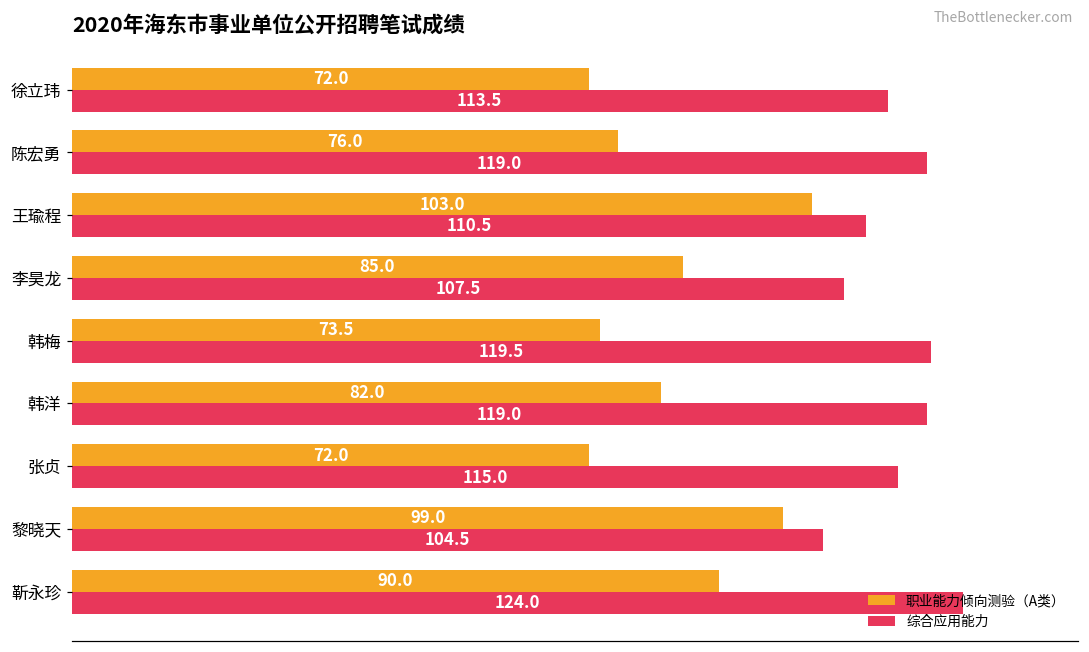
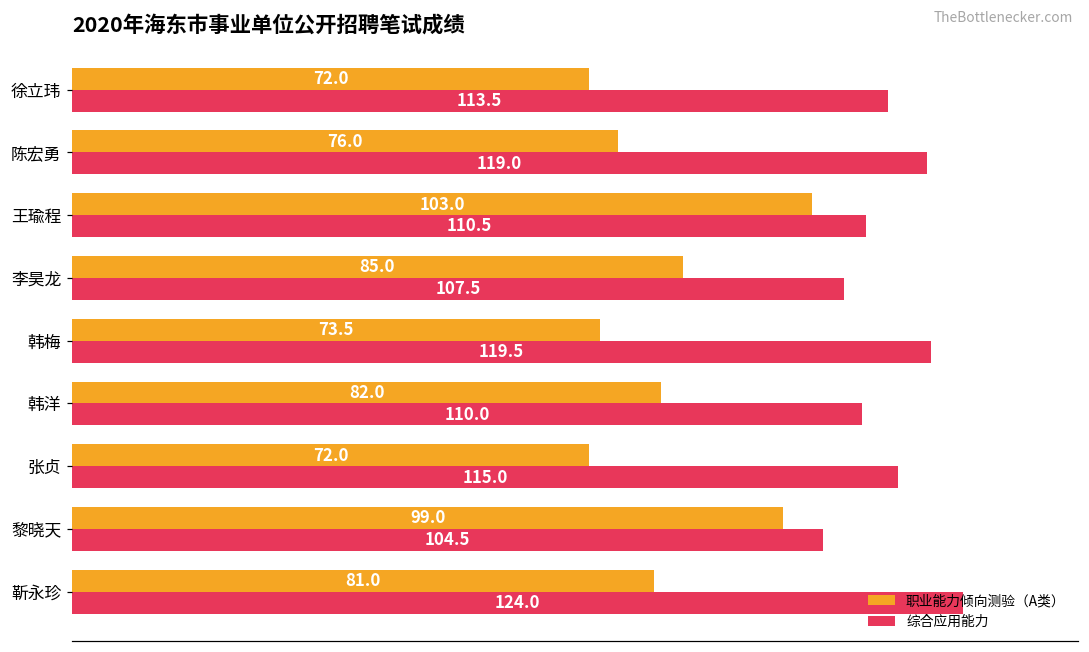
综合应用能力, 韩洋: 119.0 -> 110.0
职业能力倾向测验（A类）, 靳永珍: 90.0 -> 81.0
